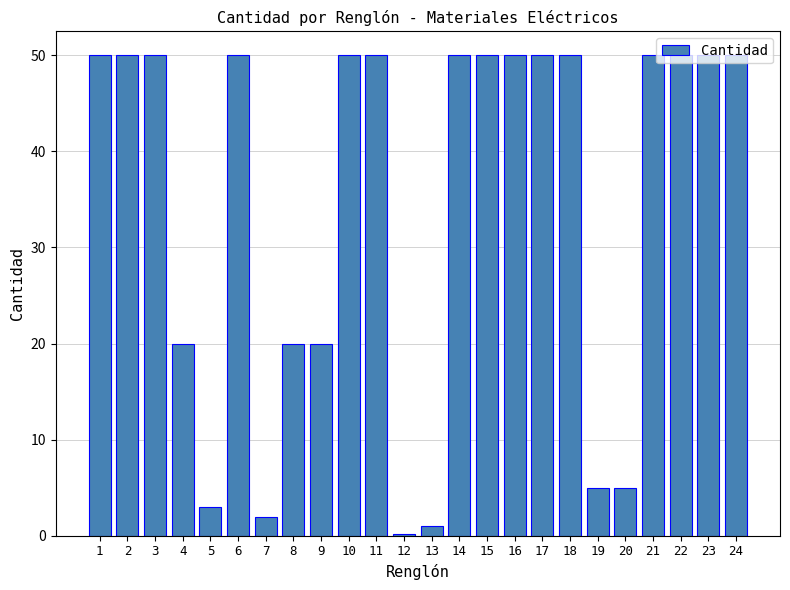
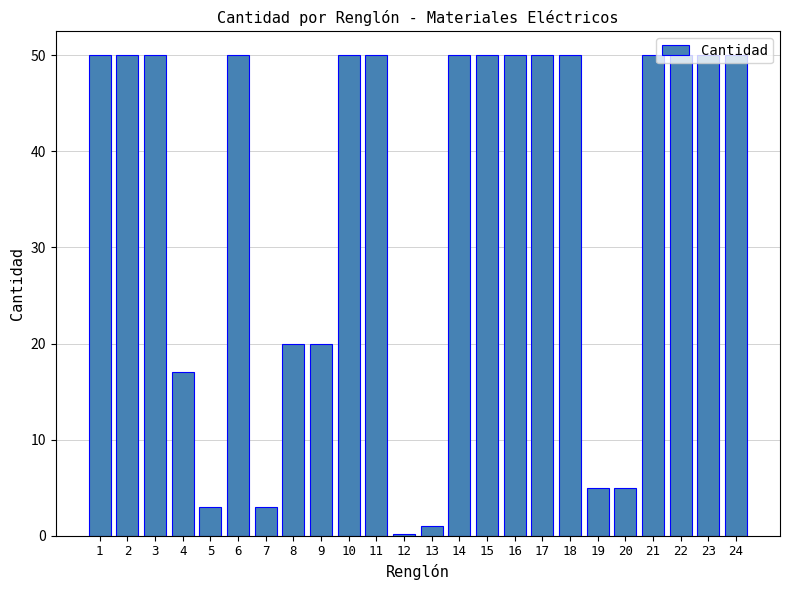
4: 20 -> 17
7: 2 -> 3
